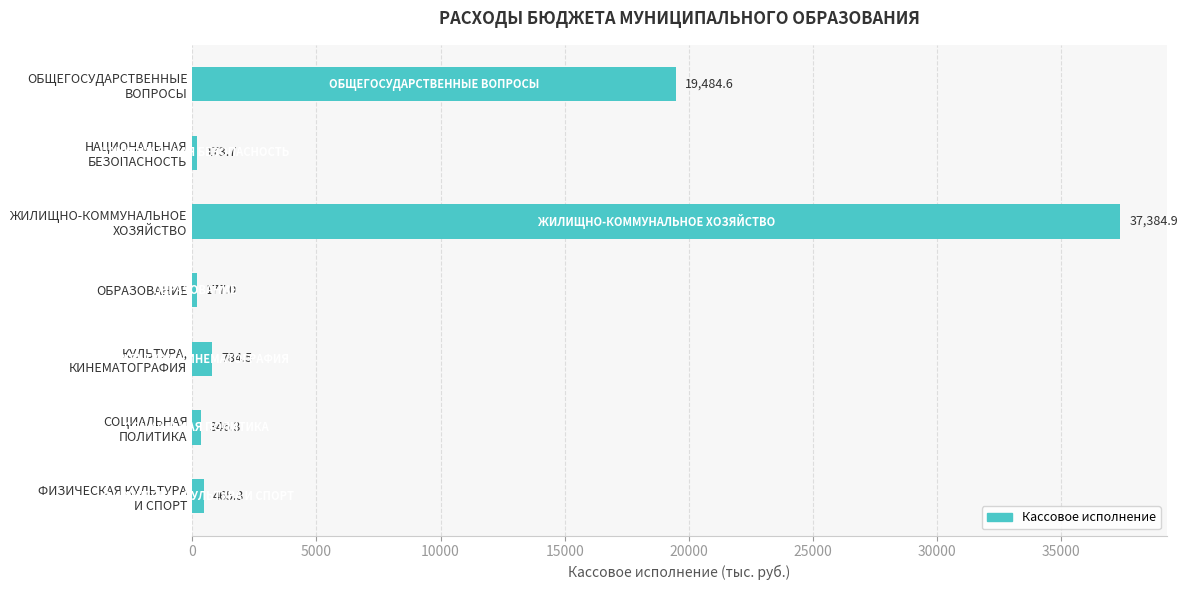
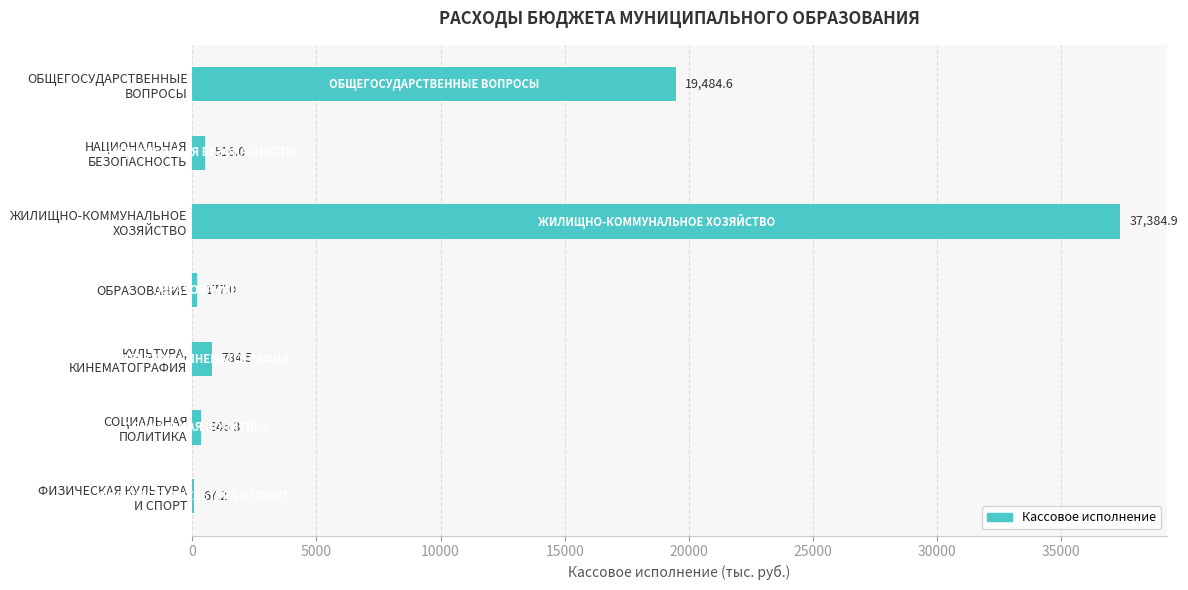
НАЦИОНАЛЬНАЯ БЕЗОПАСНОСТЬ: 173.7 -> 516.0
ФИЗИЧЕСКАЯ КУЛЬТУРА И СПОРТ: 465.3 -> 67.2
